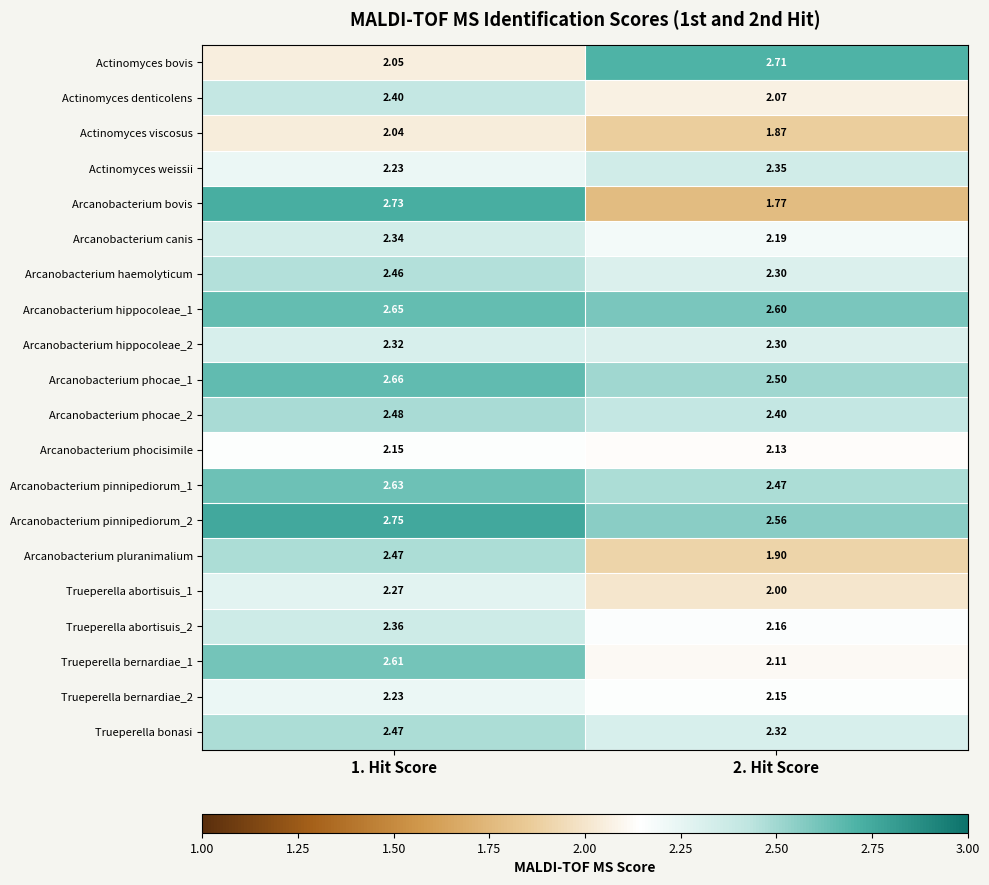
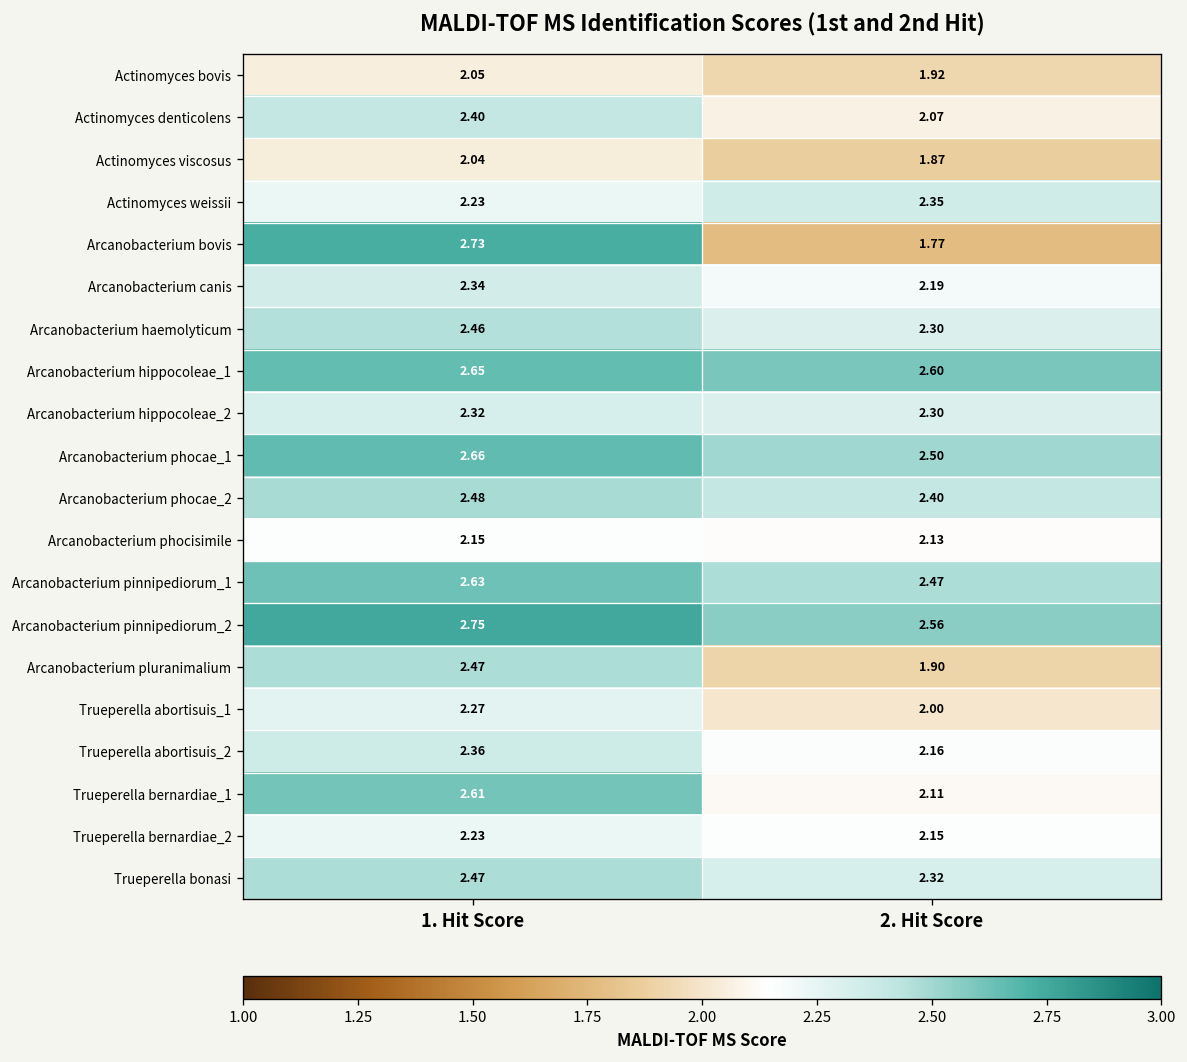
Actinomyces bovis, 2. Hit Score: 2.71 -> 1.92
